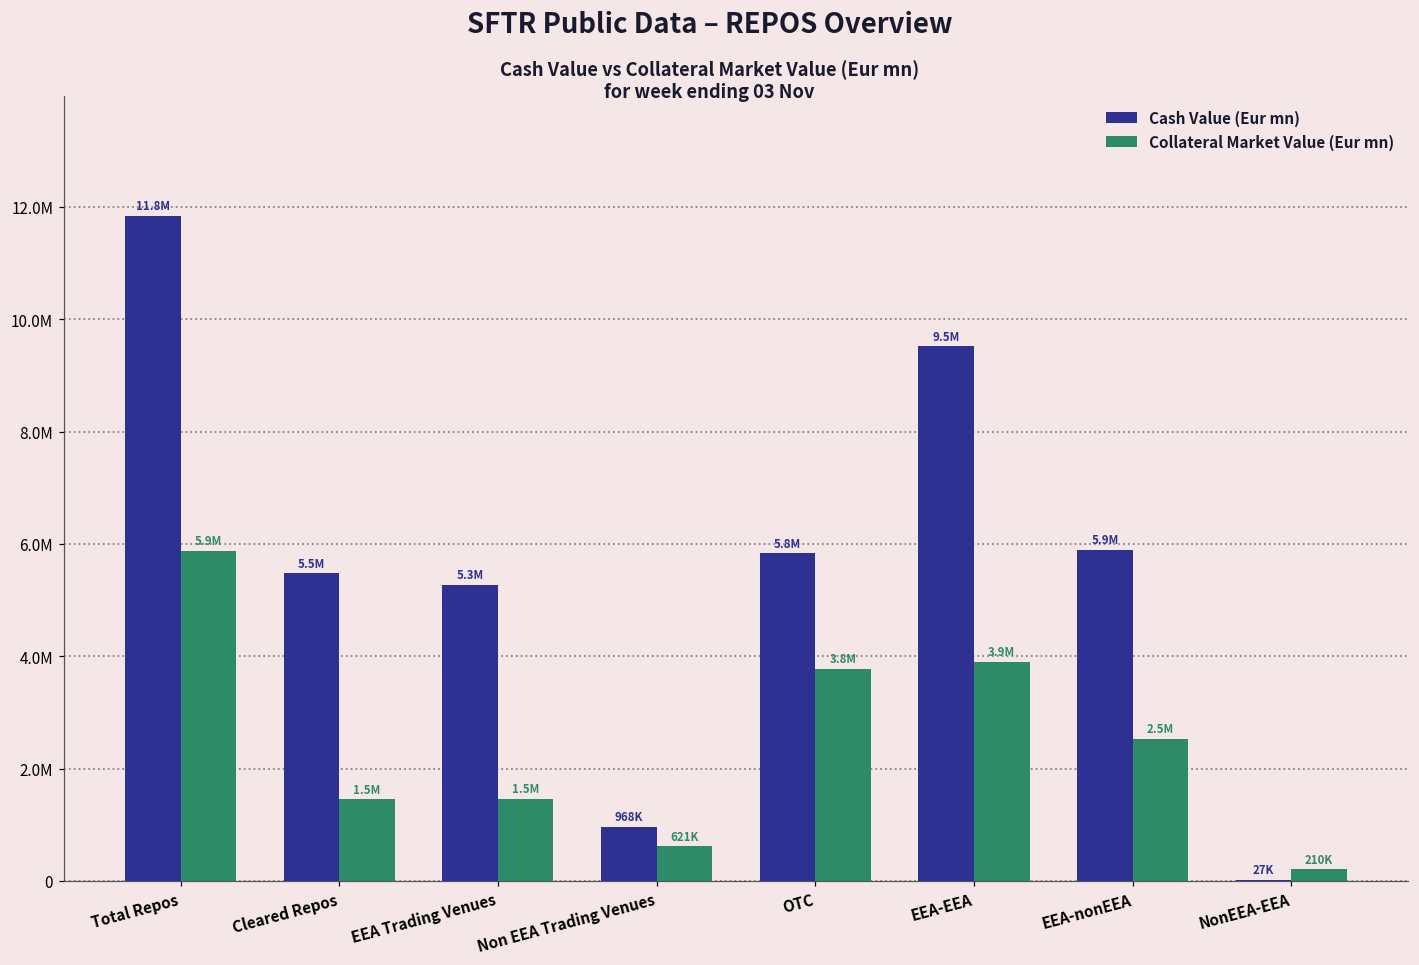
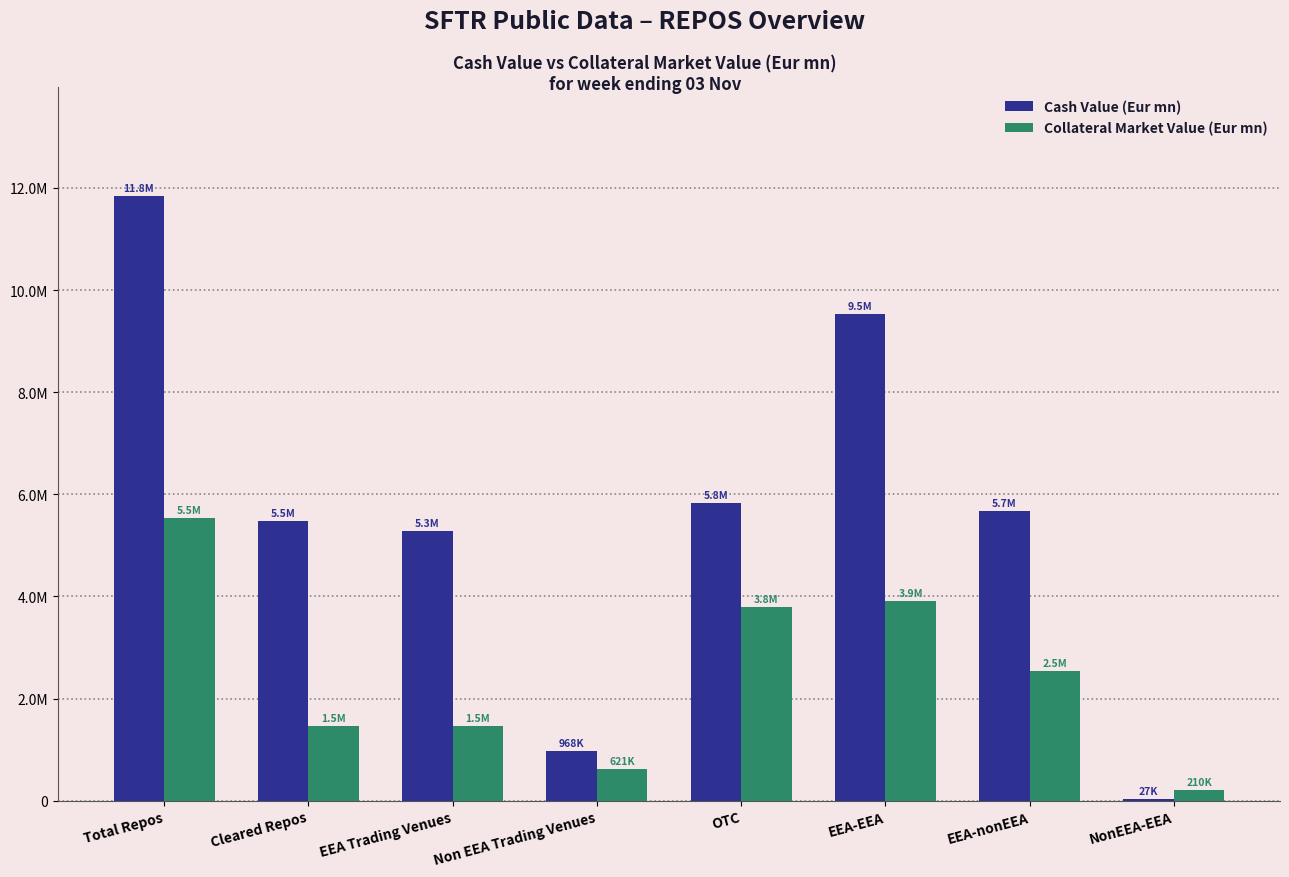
Collateral Market Value (Eur mn), Total Repos: 5.9M -> 5.5M
Cash Value (Eur mn), EEA-nonEEA: 5.9M -> 5.7M
